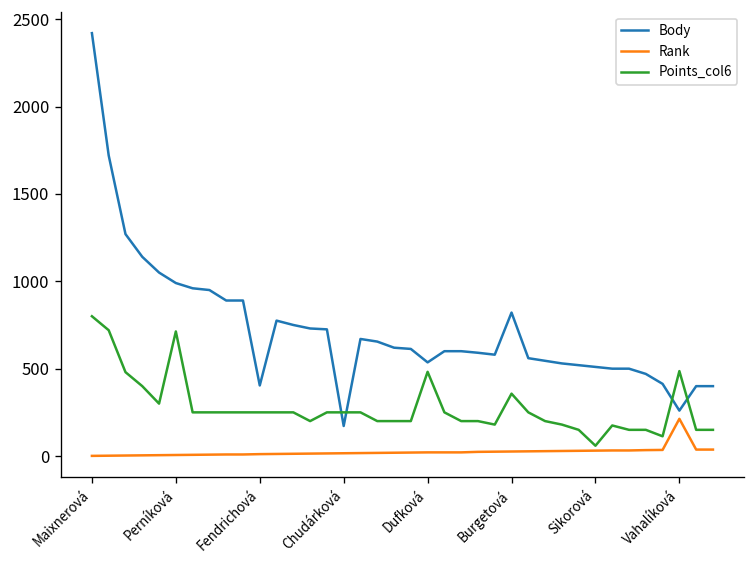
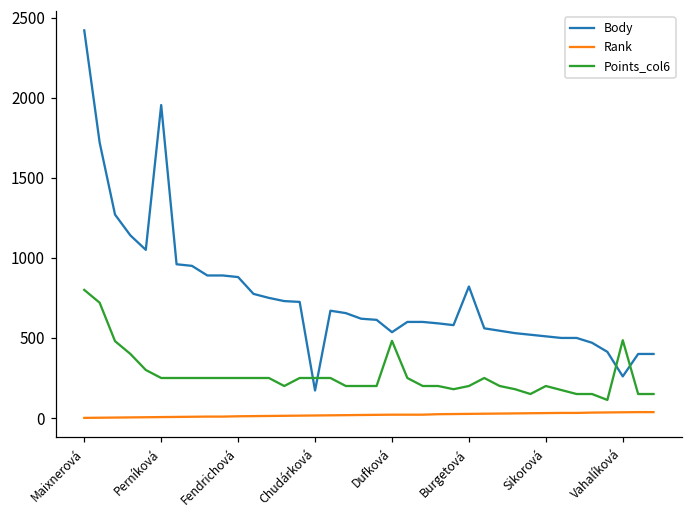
Body, Perníková: 990 -> 1950
Points_col6, Perníková: 710 -> 250
Body, Fendrichová: 400 -> 880
Points_col6, Burgetová: 360 -> 200
Points_col6, Sikorová: 60 -> 200
Rank, Vahalíková: 210 -> 40
